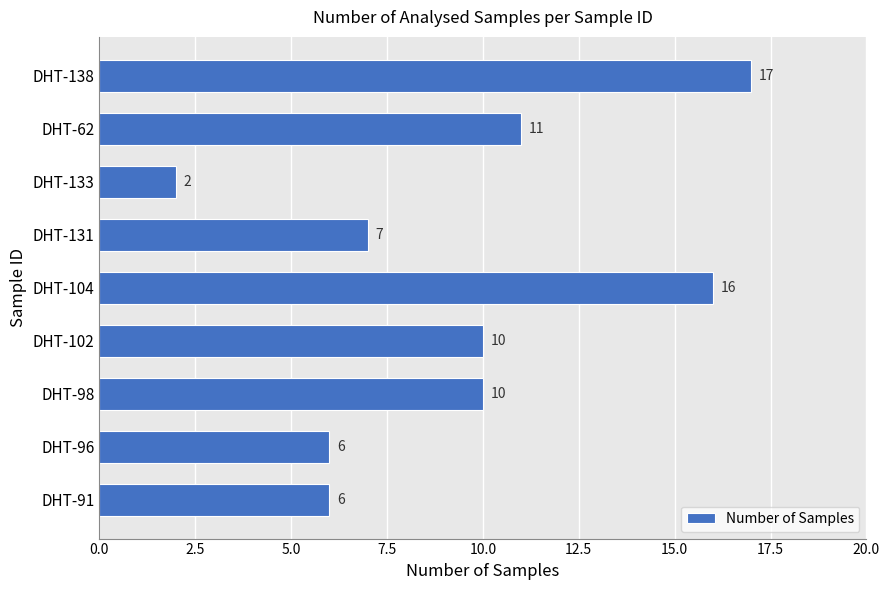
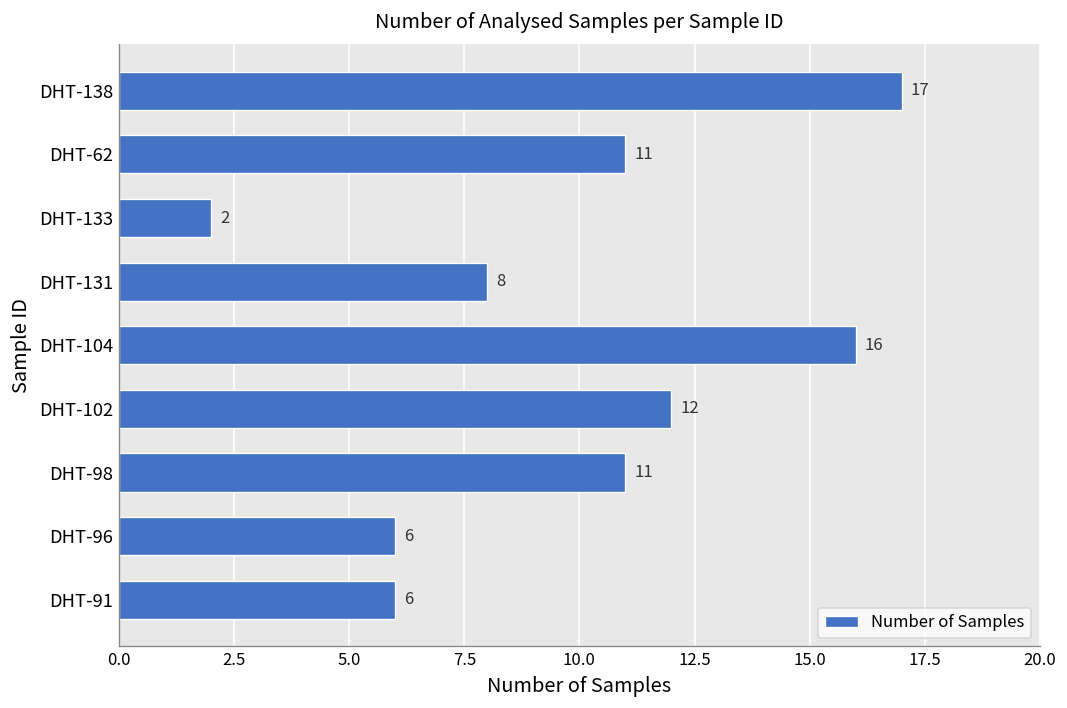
DHT-131: 7 -> 8
DHT-102: 10 -> 12
DHT-98: 10 -> 11
